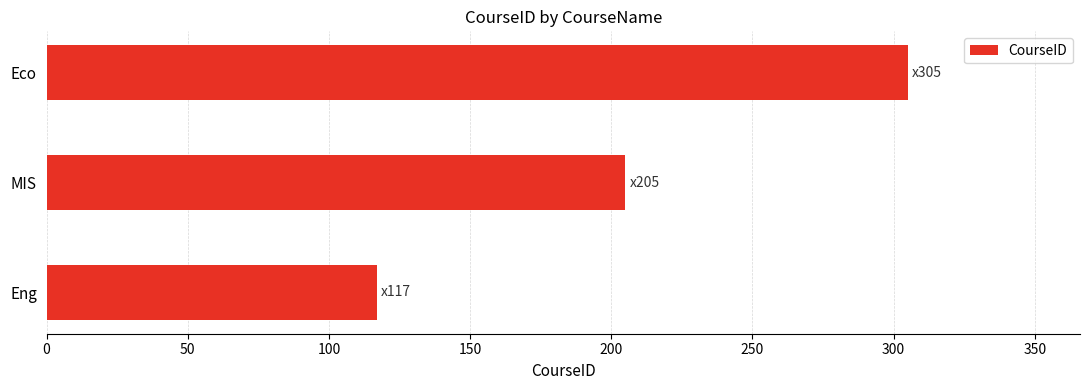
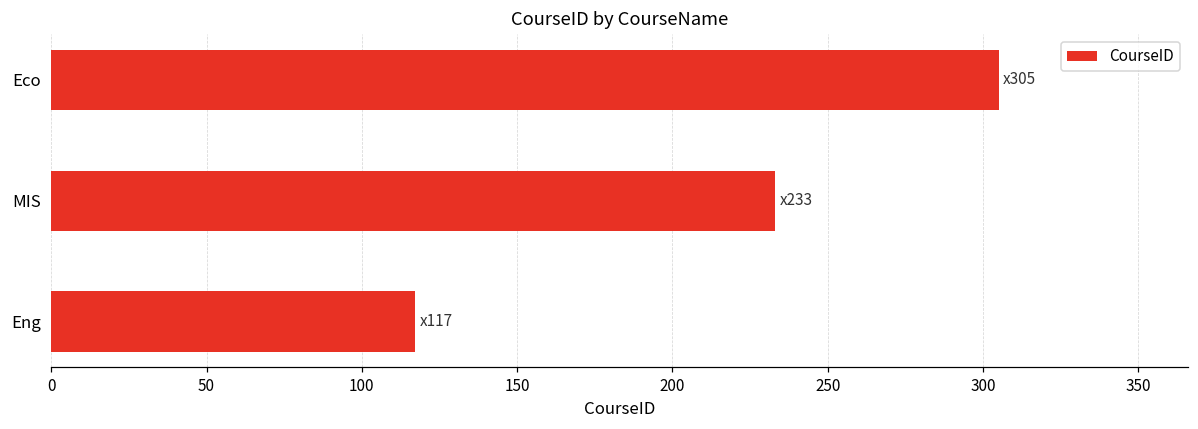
MIS: 205 -> 233
